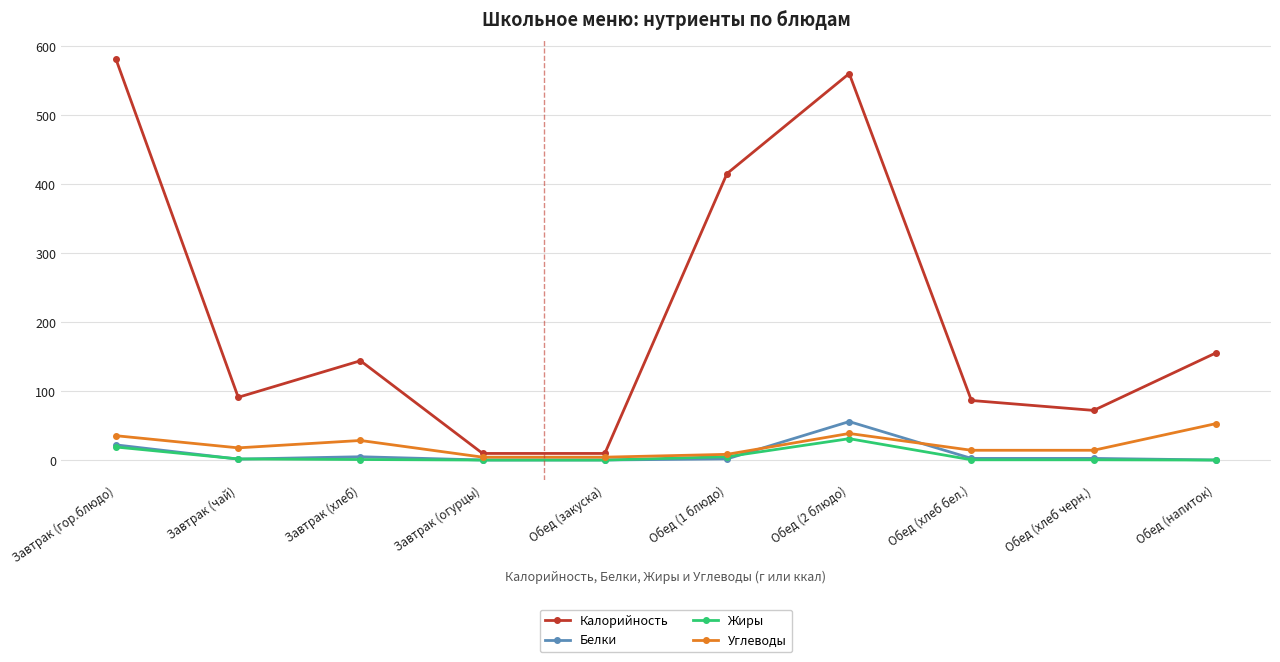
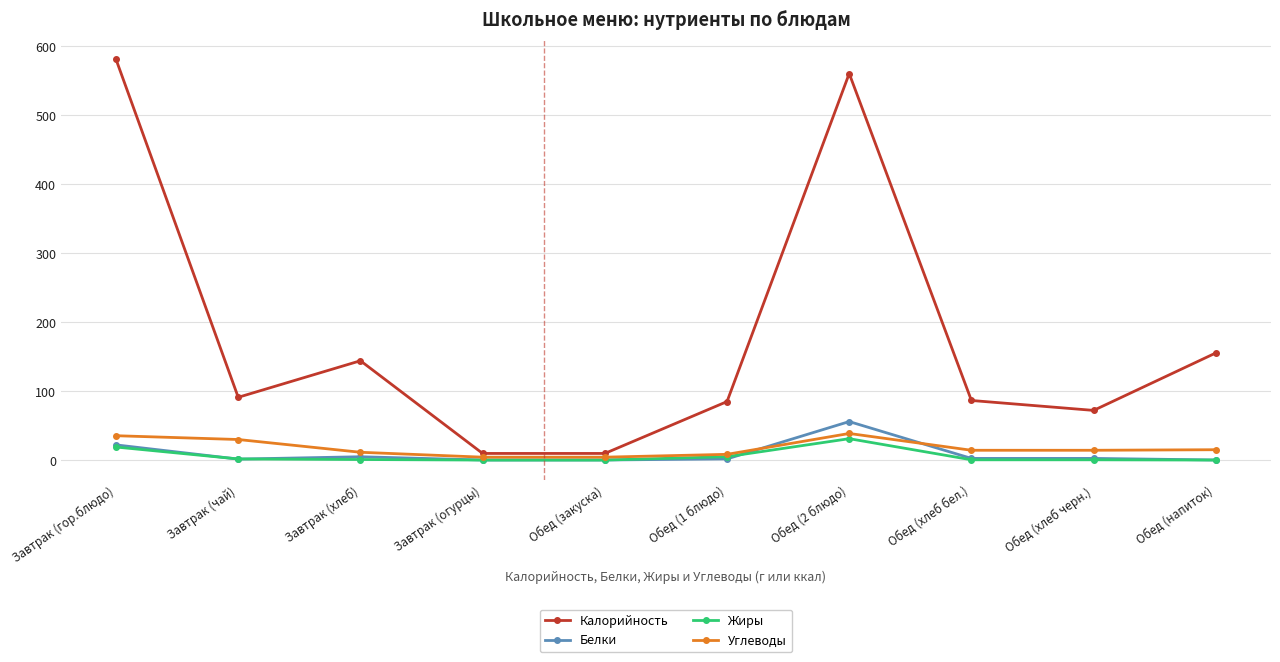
Углеводы, Завтрак (чай): 20 -> 30
Углеводы, Завтрак (хлеб): 30 -> 10
Калорийность, Обед (1 блюдо): 420 -> 80
Углеводы, Обед (напиток): 50 -> 20
